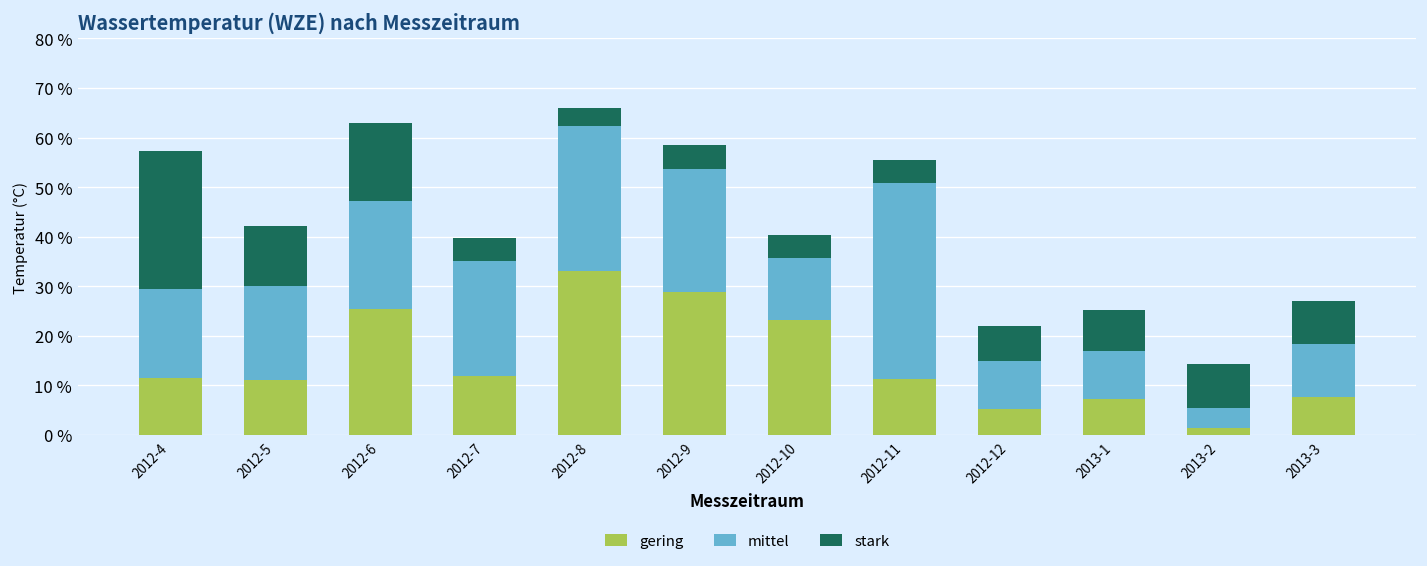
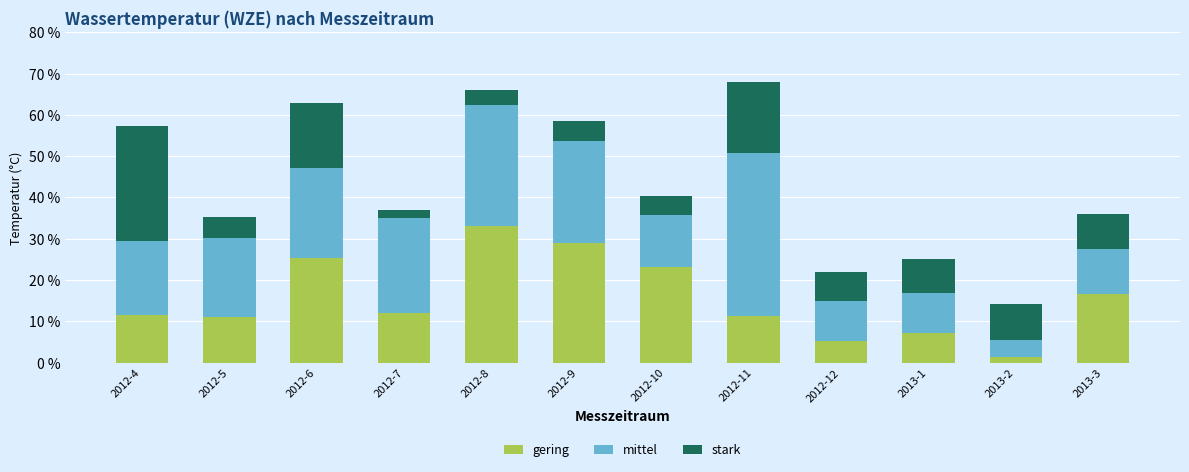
stark, 2012-5: 12 % -> 5 %
stark, 2012-7: 5 % -> 2 %
stark, 2012-11: 5 % -> 17 %
gering, 2013-3: 8 % -> 17 %
